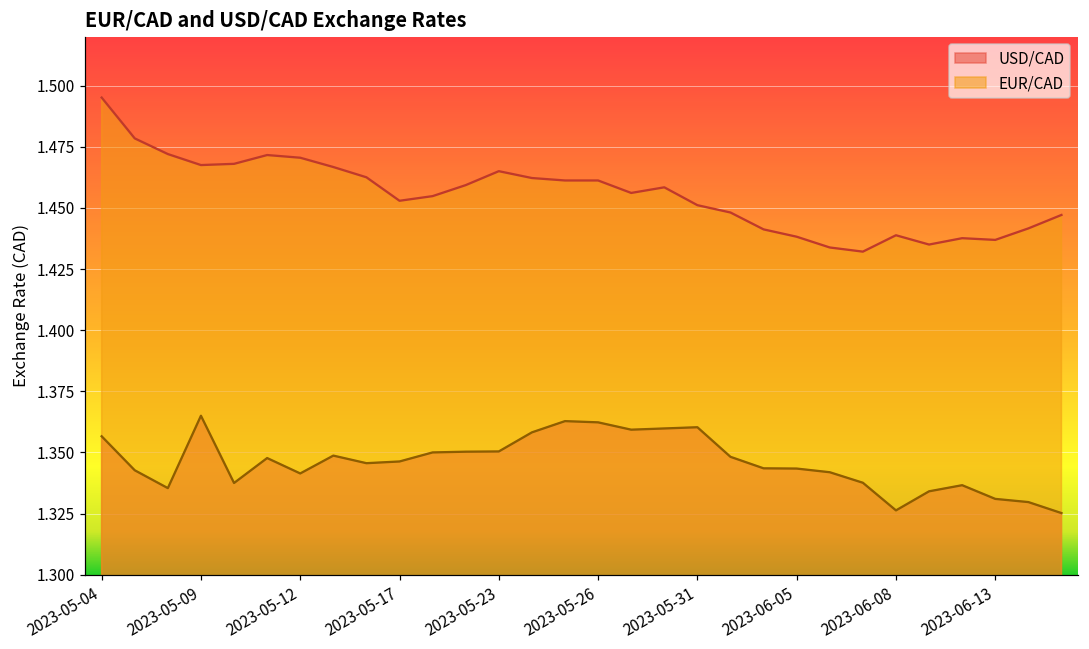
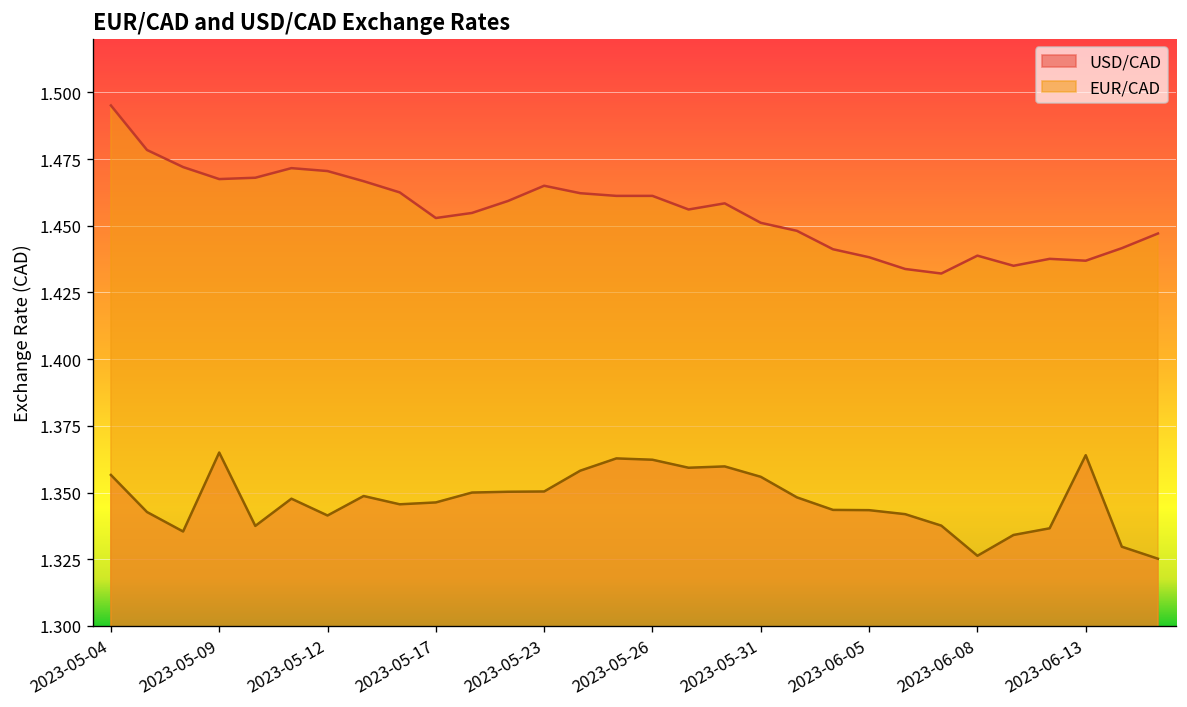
USD/CAD, 2023-05-31: 1.360 -> 1.356
USD/CAD, 2023-06-13: 1.331 -> 1.364
